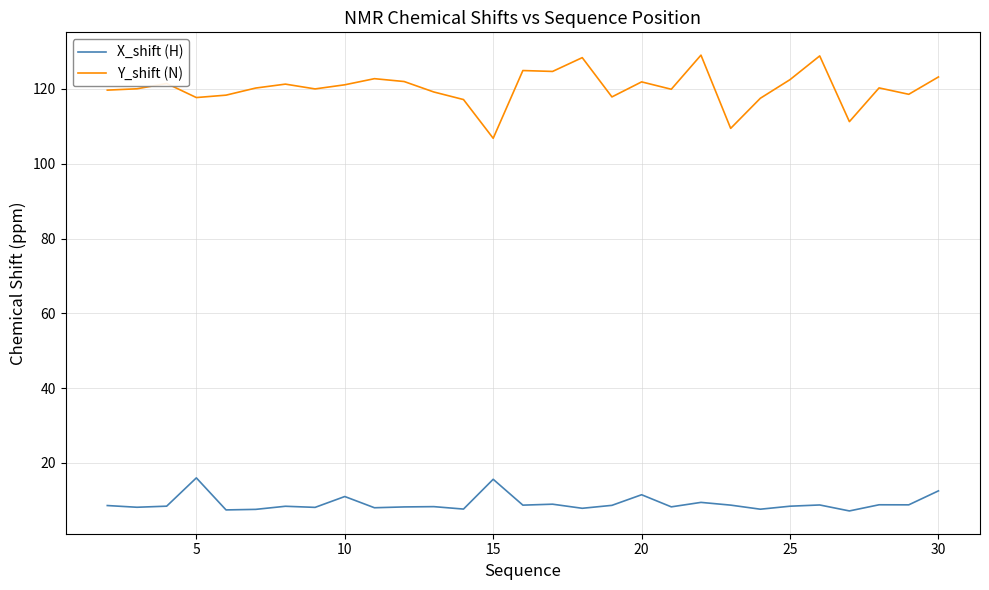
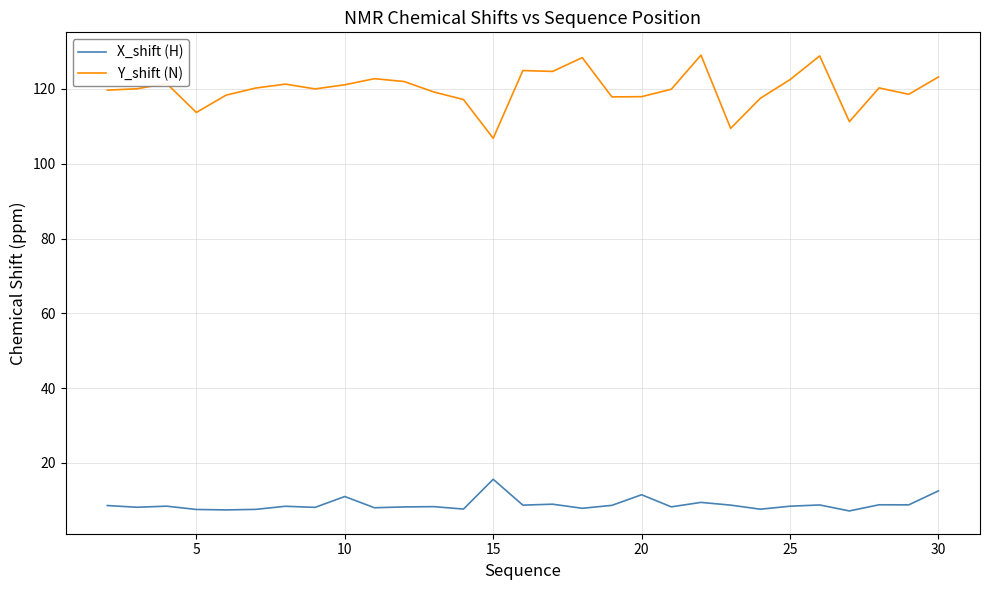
X_shift (H), 5: 16 -> 8
Y_shift (N), 5: 118 -> 114
Y_shift (N), 20: 122 -> 118
